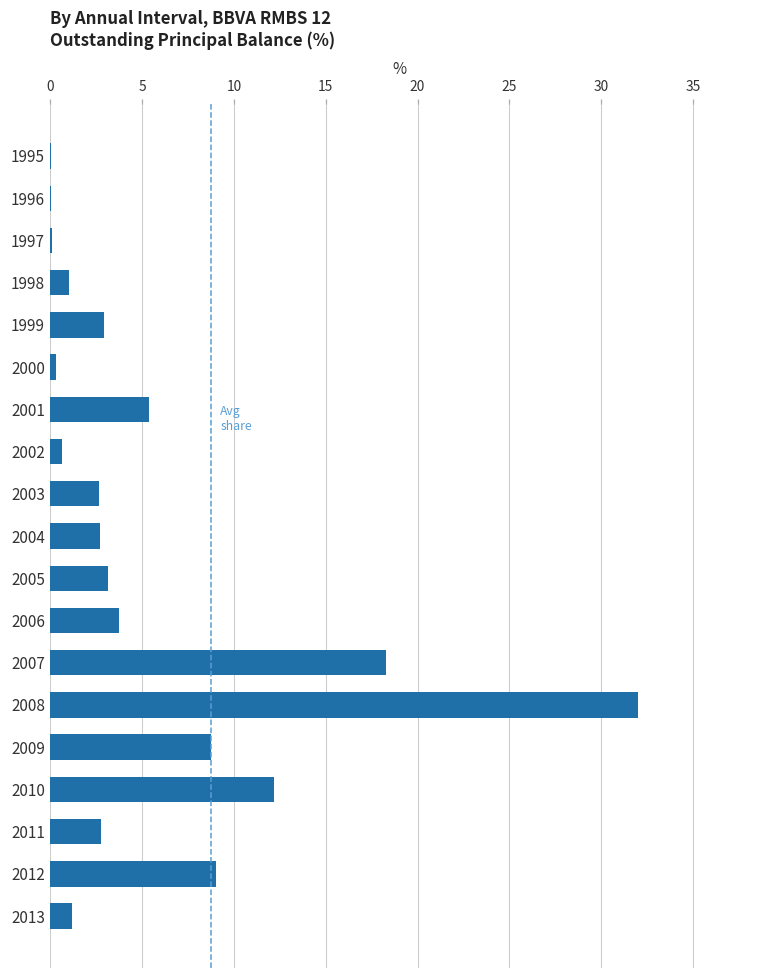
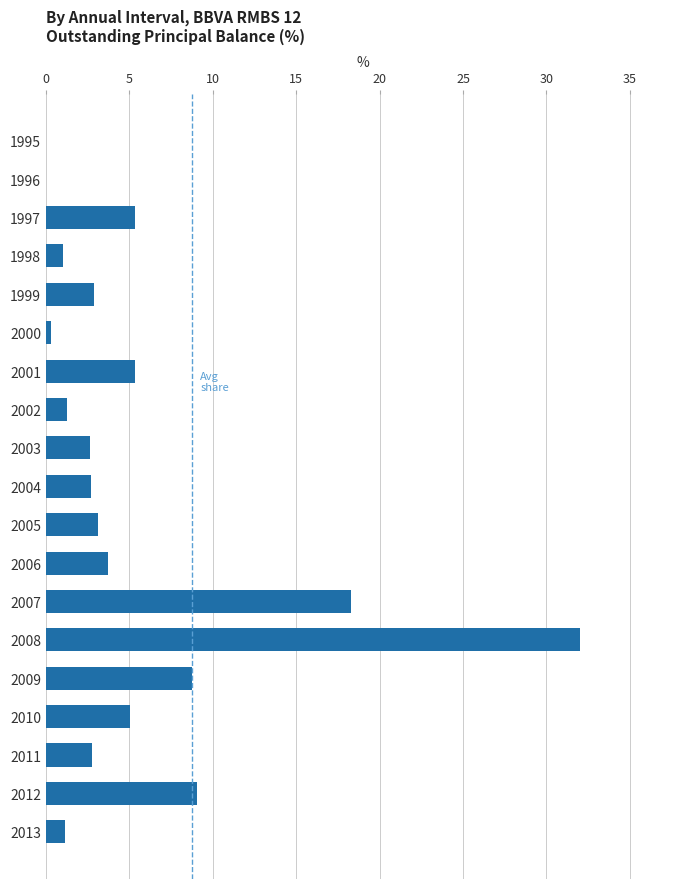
1997: 0.1 -> 5.4
2002: 0.7 -> 1.3
2010: 12.2 -> 5.1
